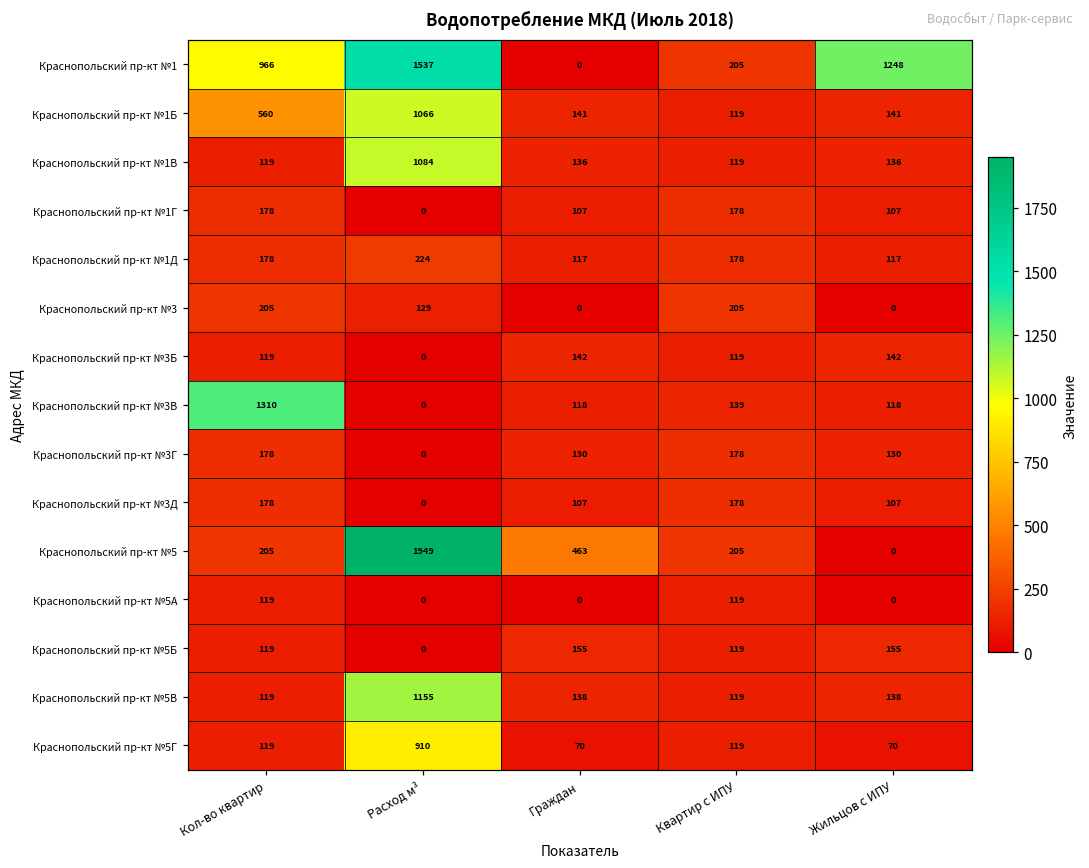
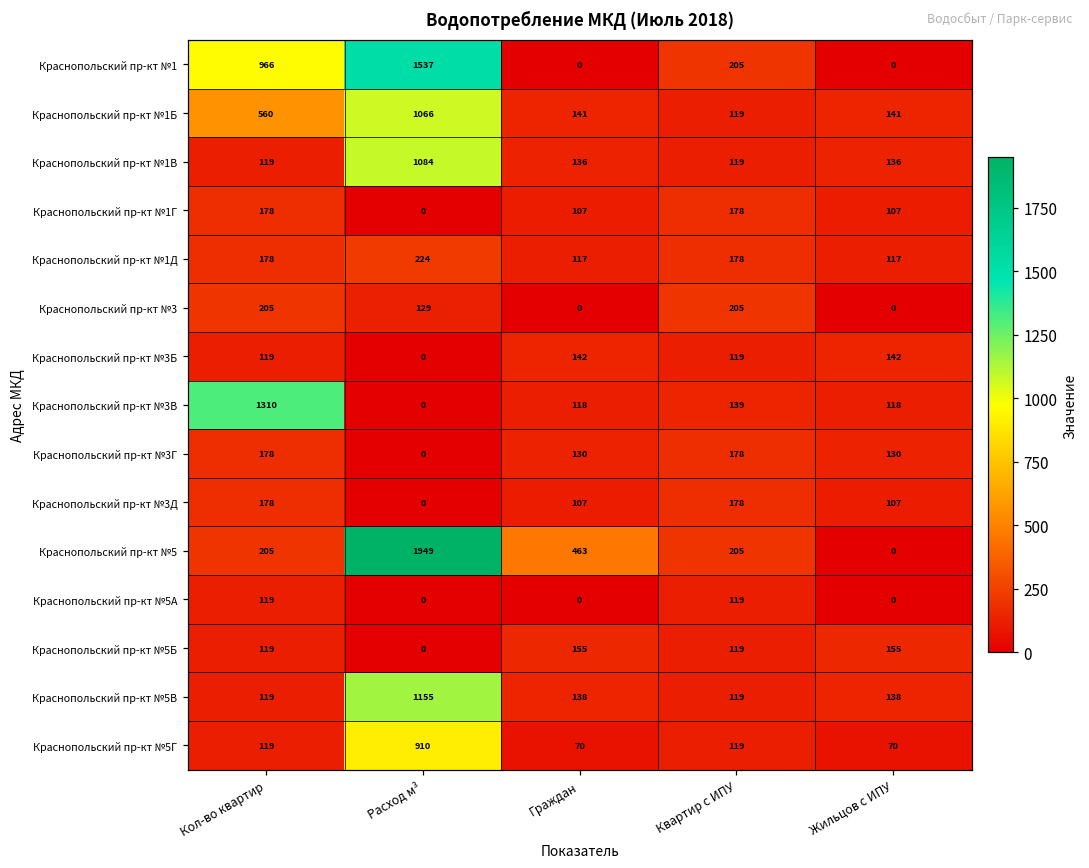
Краснопольский пр-кт №1, Жильцов с ИПУ: 1248 -> 0
